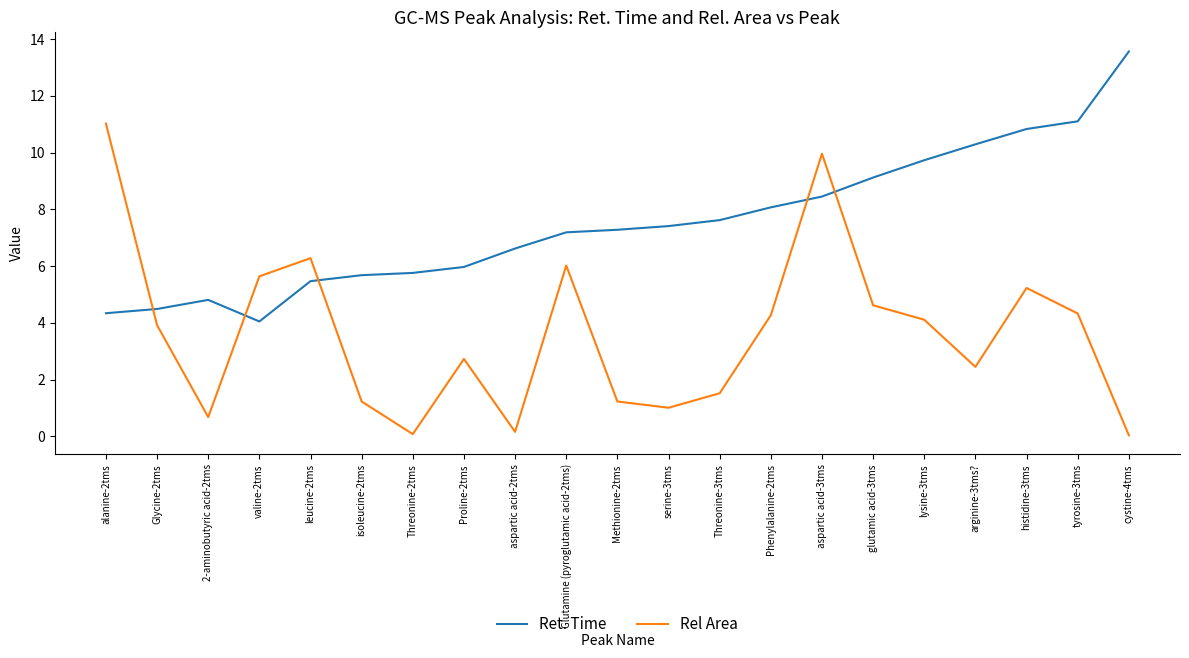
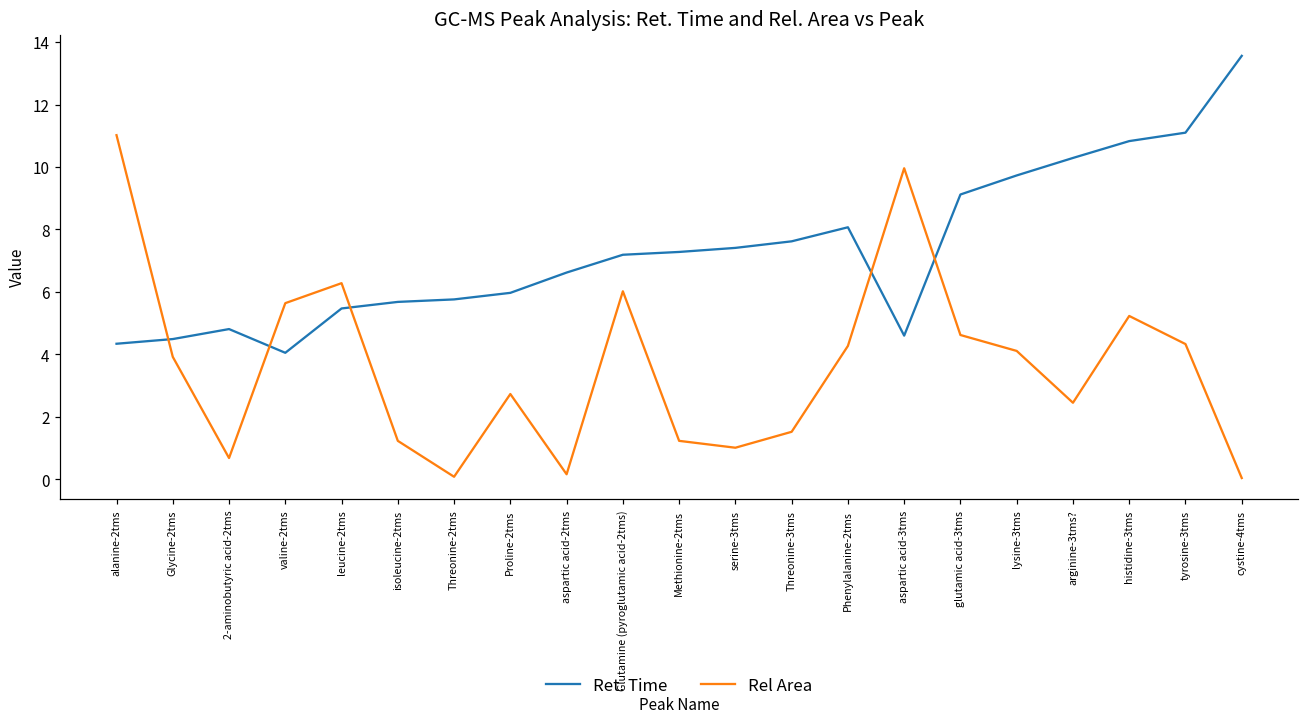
Ret. Time, aspartic acid-3tms: 8.5 -> 4.6
